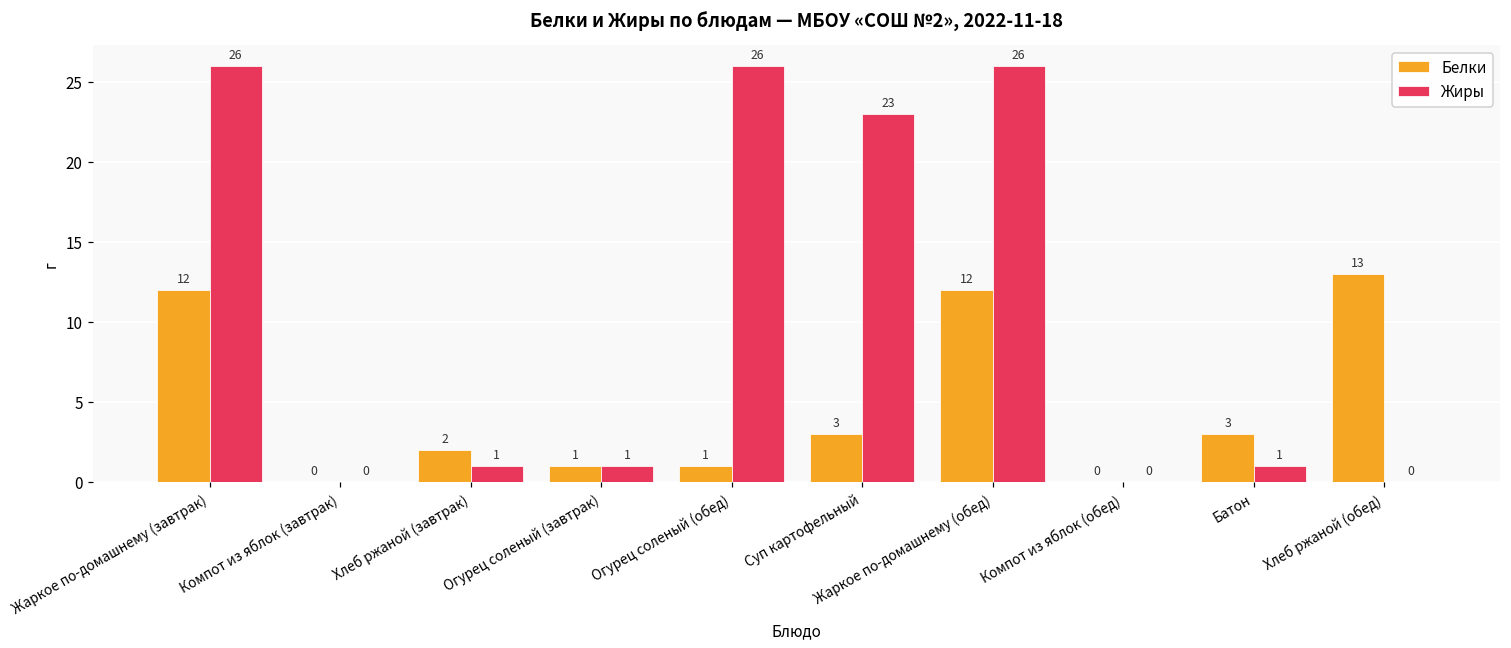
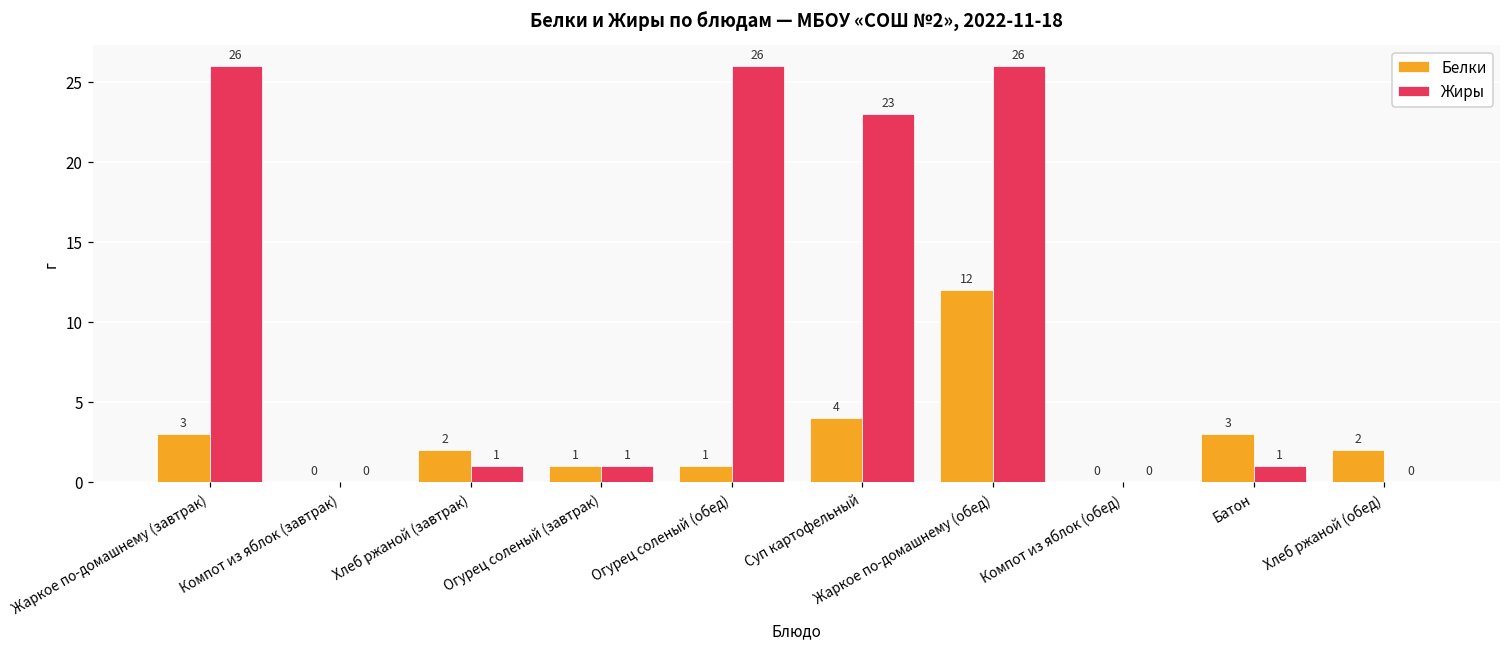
Белки, Жаркое по-домашнему (завтрак): 12 -> 3
Белки, Суп картофельный: 3 -> 4
Белки, Хлеб ржаной (обед): 13 -> 2
